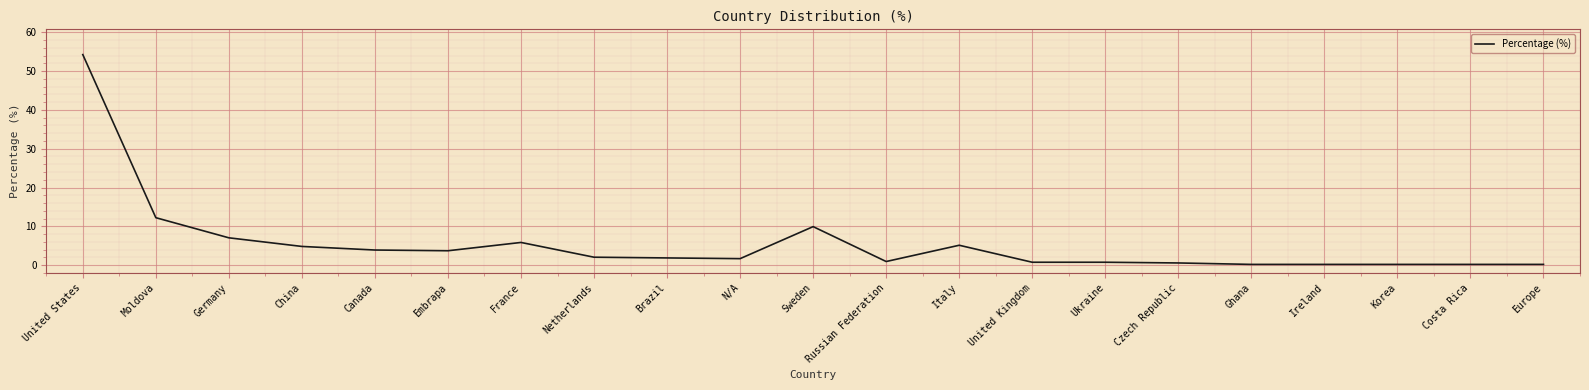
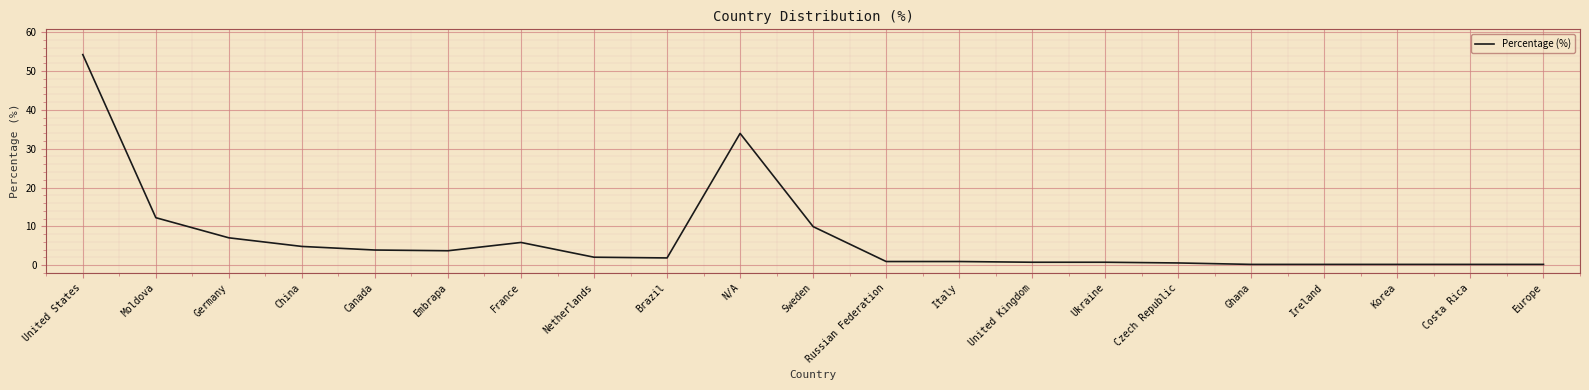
N/A: 2 -> 34
Italy: 5 -> 1
